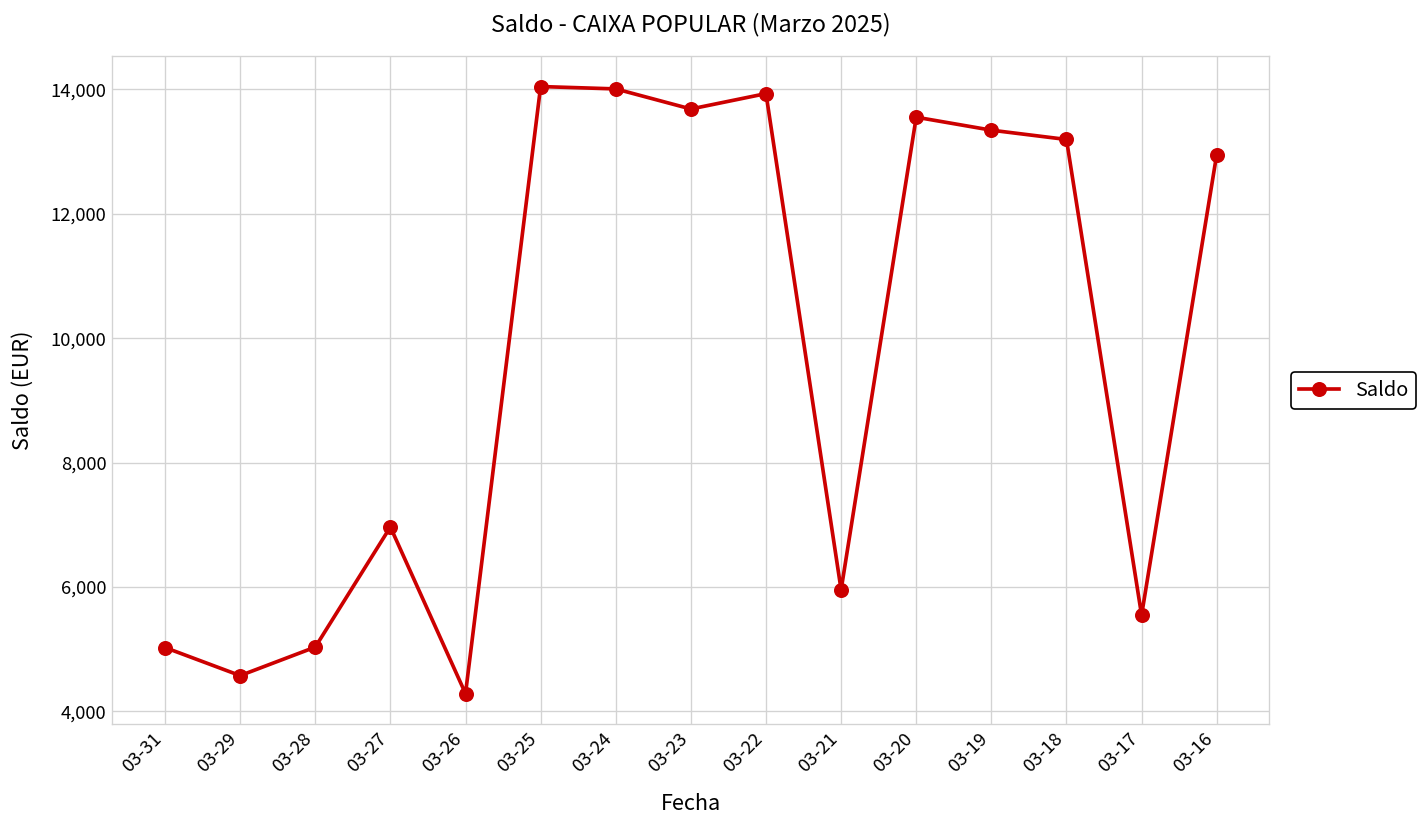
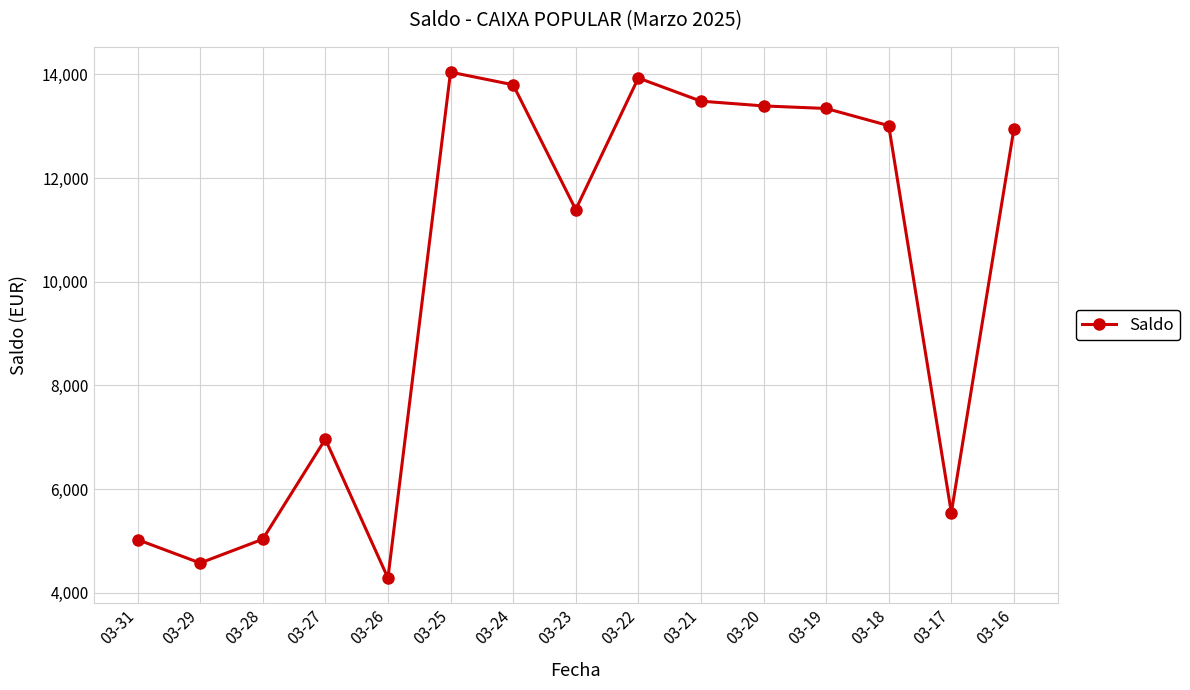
03-24: 14,000 -> 13,800
03-23: 13,700 -> 11,400
03-21: 6,000 -> 13,500
03-20: 13,600 -> 13,400
03-18: 13,200 -> 13,000
